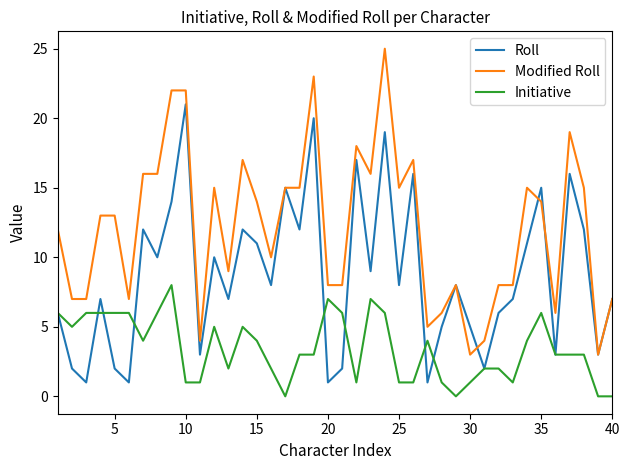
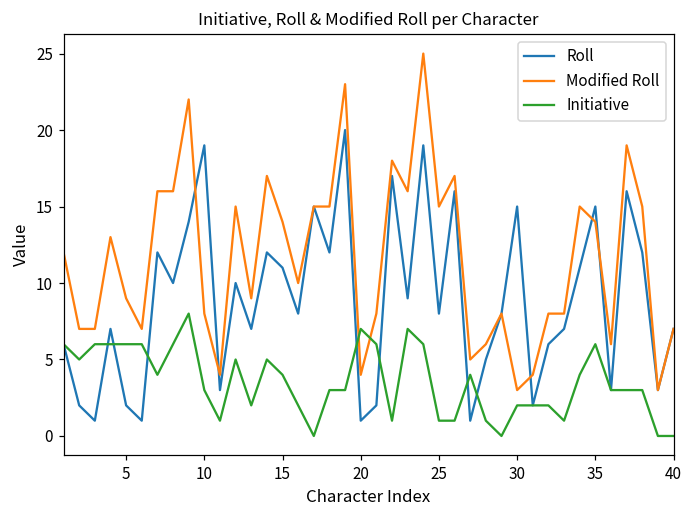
Modified Roll, 5: 13 -> 9
Roll, 10: 21 -> 19
Modified Roll, 10: 22 -> 8
Initiative, 10: 1 -> 3
Modified Roll, 20: 8 -> 4
Roll, 30: 5 -> 15
Initiative, 30: 1 -> 2
